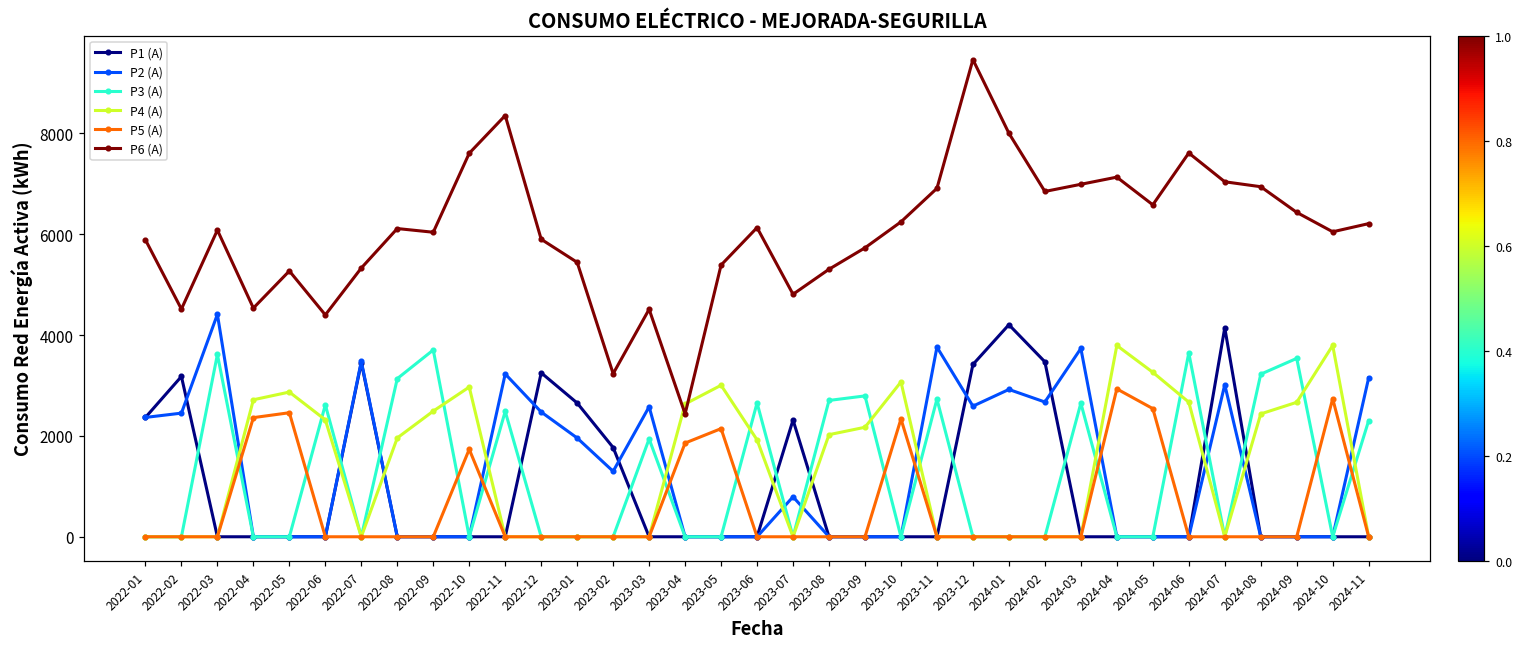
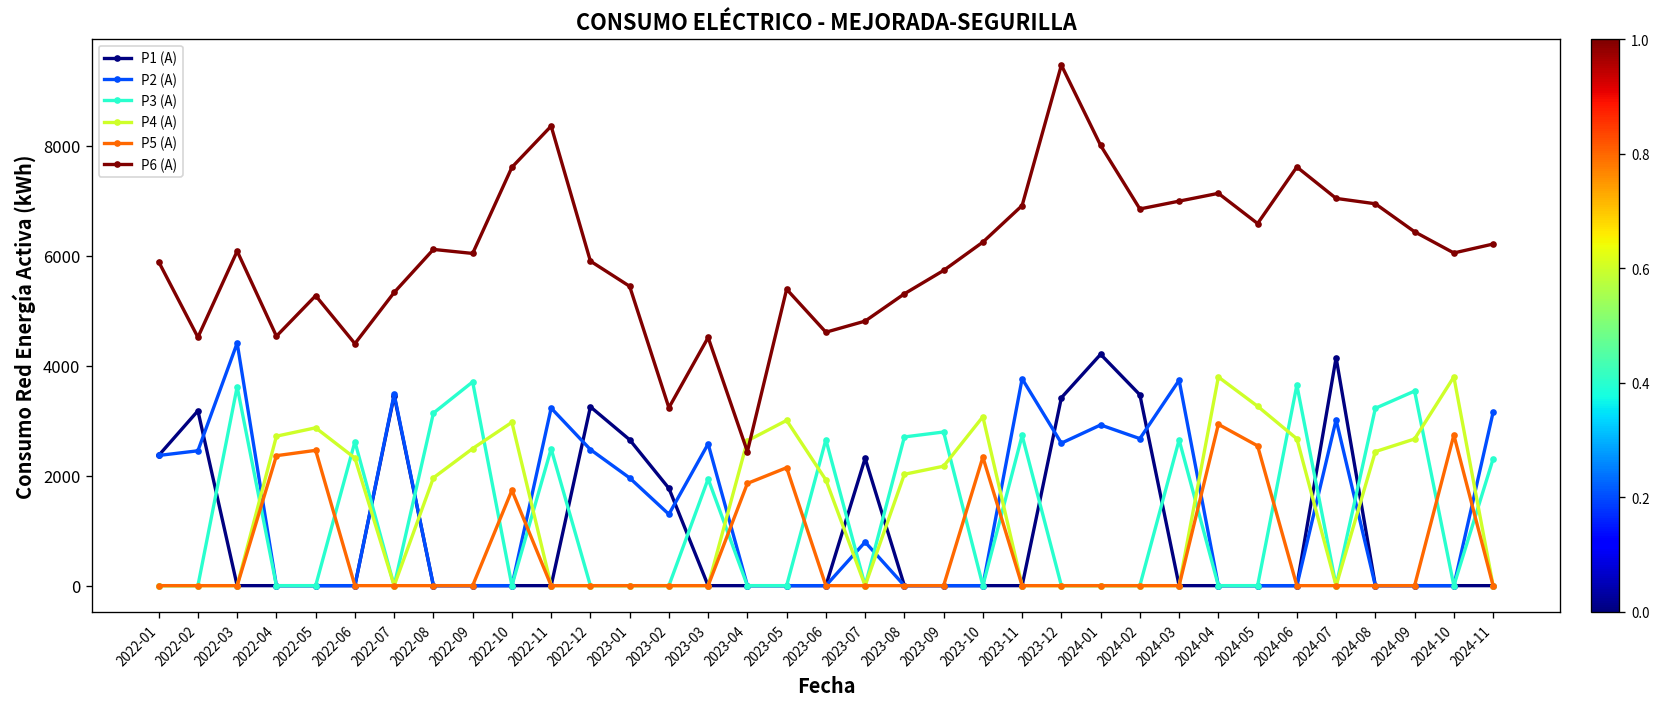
P6 (A), 2023-06: 6100 -> 4600
